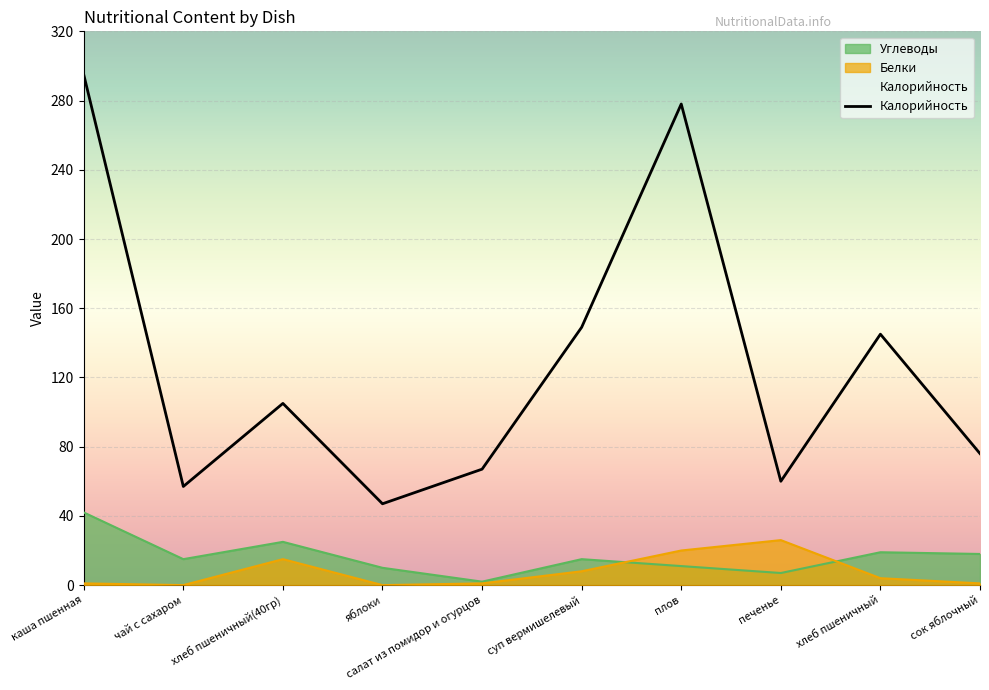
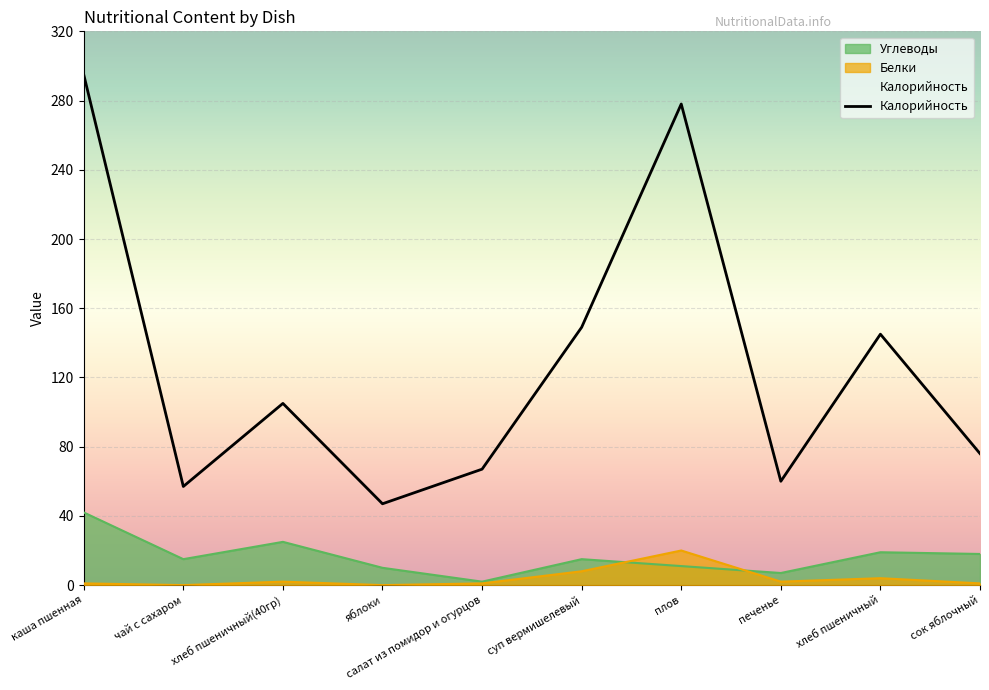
Белки, хлеб пшеничный(40гр): 15 -> 2
Белки, печенье: 26 -> 2
